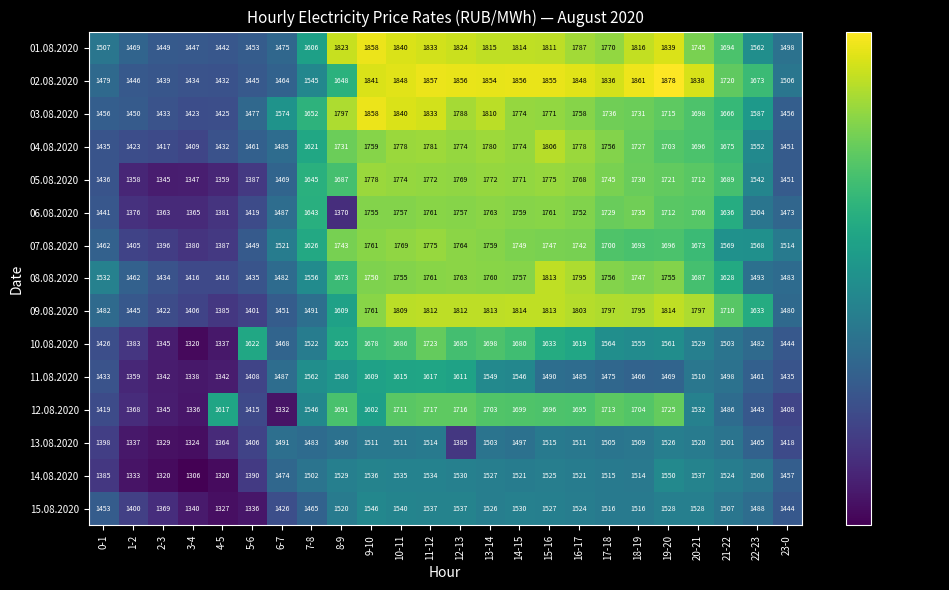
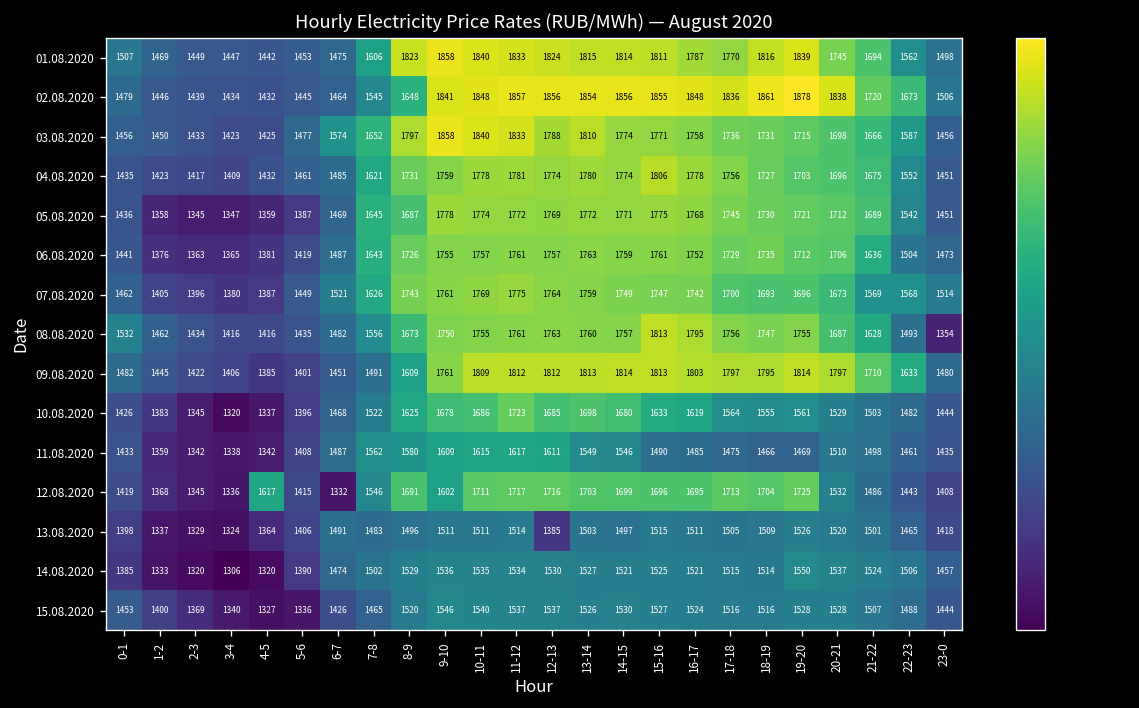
06.08.2020, 8-9: 1370 -> 1726
08.08.2020, 23-0: 1483 -> 1354
10.08.2020, 5-6: 1622 -> 1396
